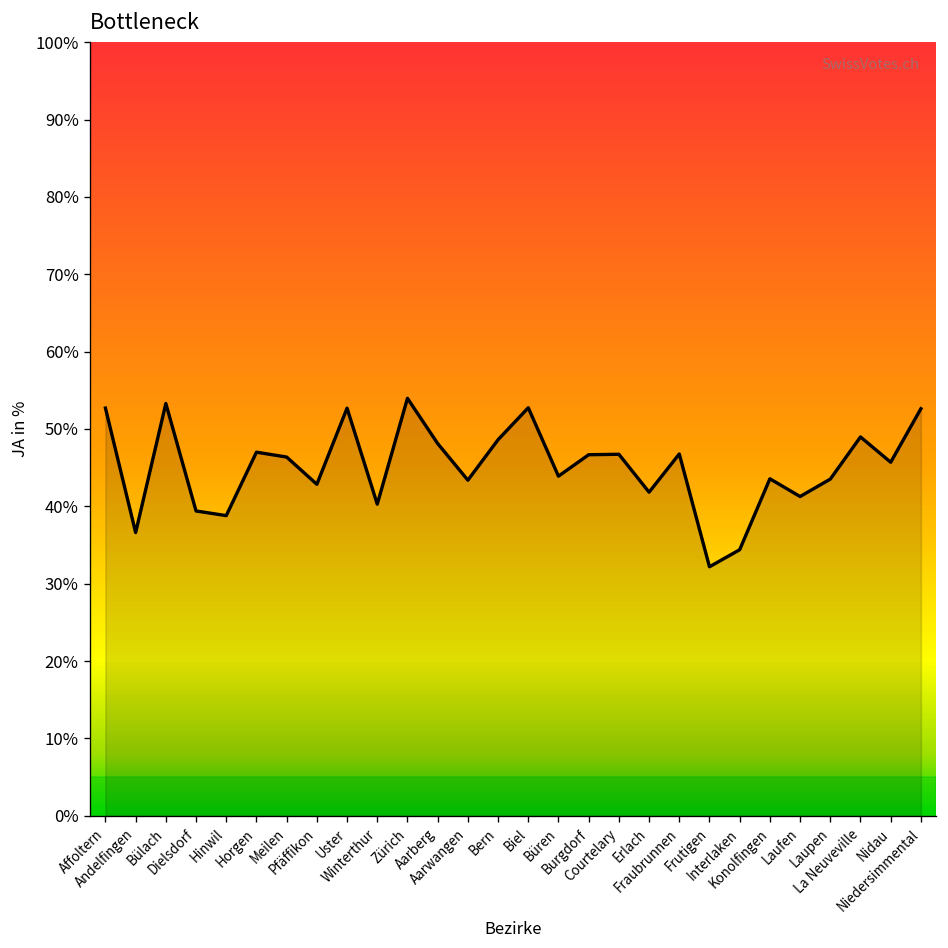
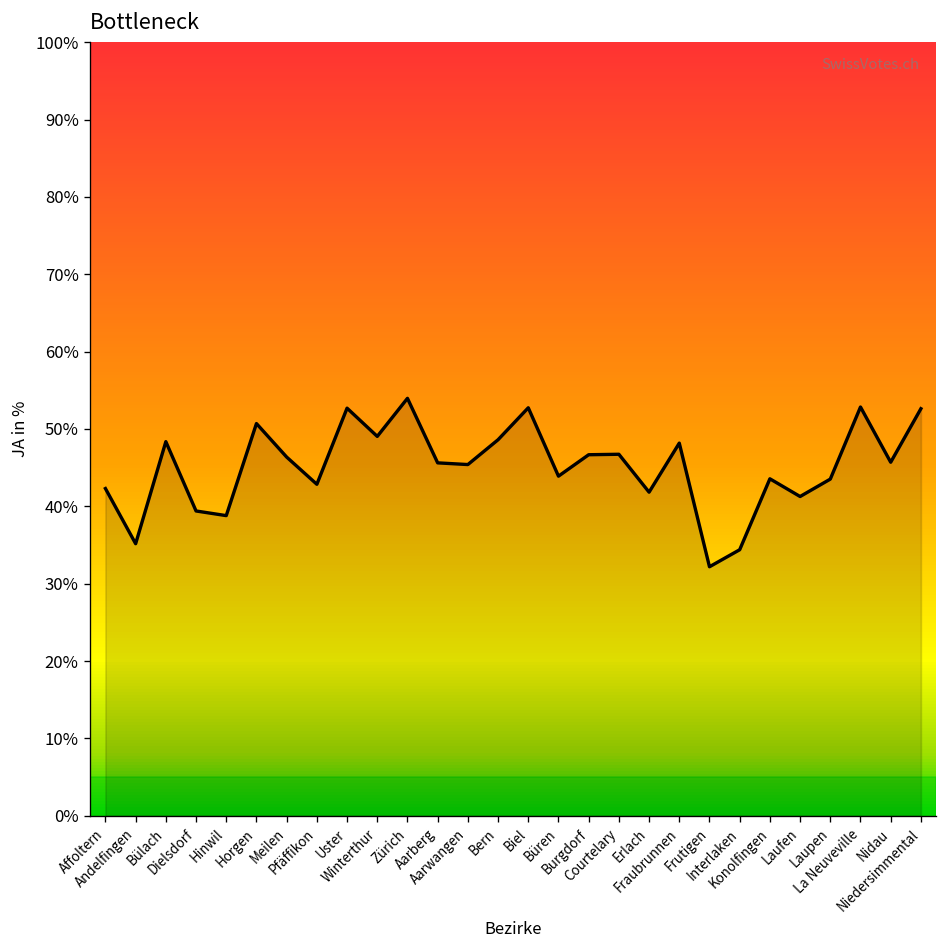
Affoltern: 53% -> 42%
Andelfingen: 37% -> 35%
Bülach: 53% -> 48%
Horgen: 47% -> 51%
Winterthur: 40% -> 49%
Aarberg: 48% -> 46%
Aarwangen: 43% -> 45%
Fraubrunnen: 47% -> 48%
La Neuveville: 49% -> 53%
